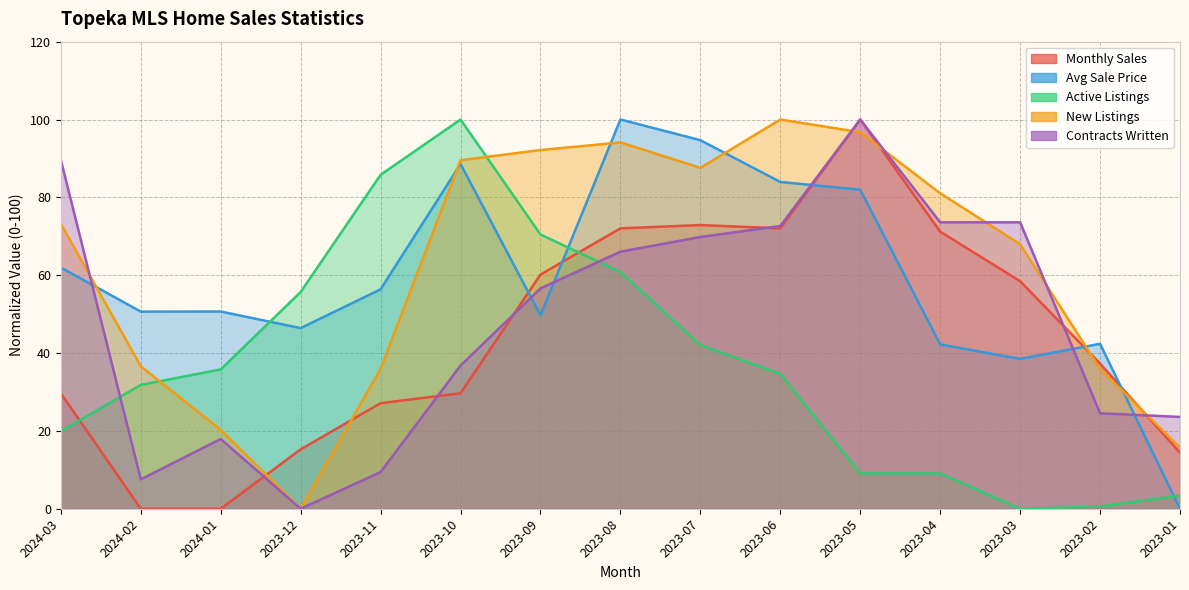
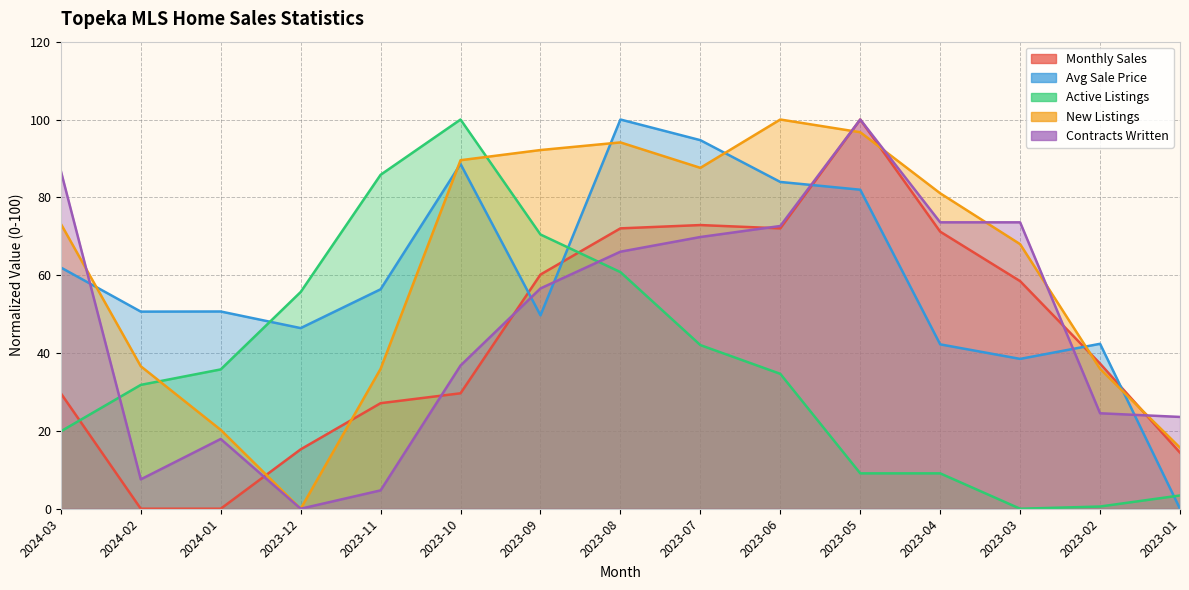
Contracts Written, 2024-03: 90 -> 87
Contracts Written, 2023-11: 9 -> 5
